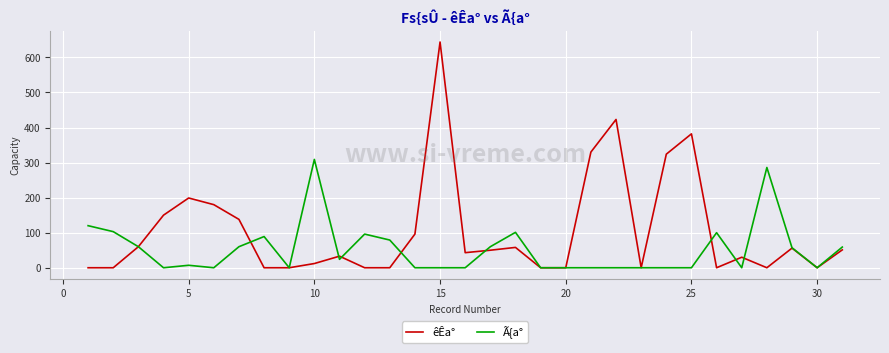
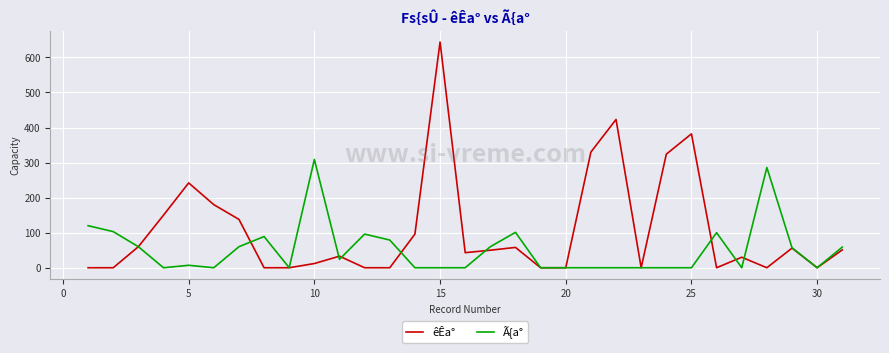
êÊa°, 5: 200 -> 240
